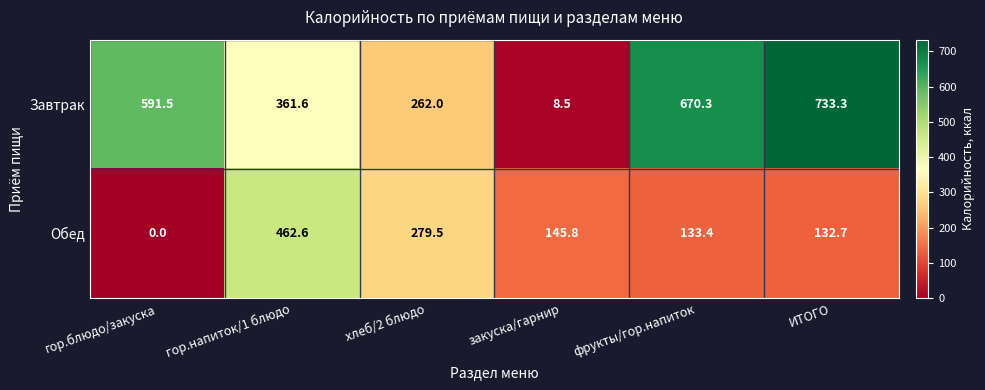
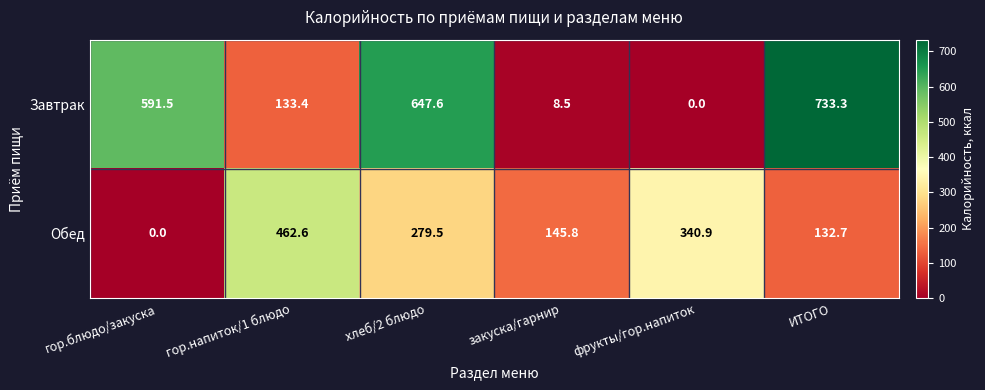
Завтрак, гор.напиток/1 блюдо: 361.6 -> 133.4
Завтрак, хлеб/2 блюдо: 262.0 -> 647.6
Завтрак, фрукты/гор.напиток: 670.3 -> 0.0
Обед, фрукты/гор.напиток: 133.4 -> 340.9
